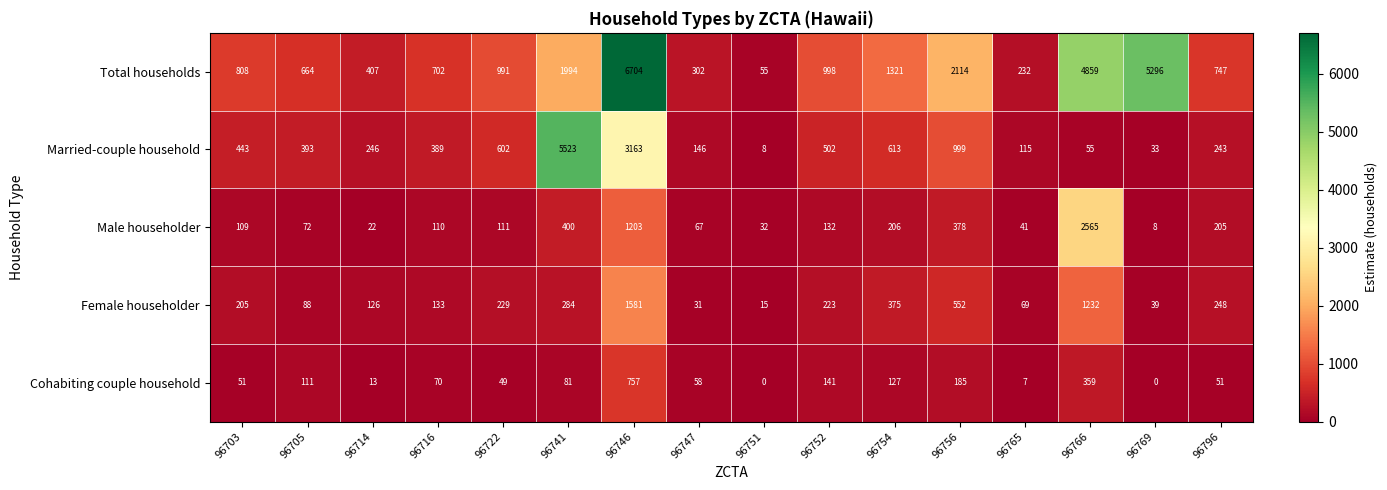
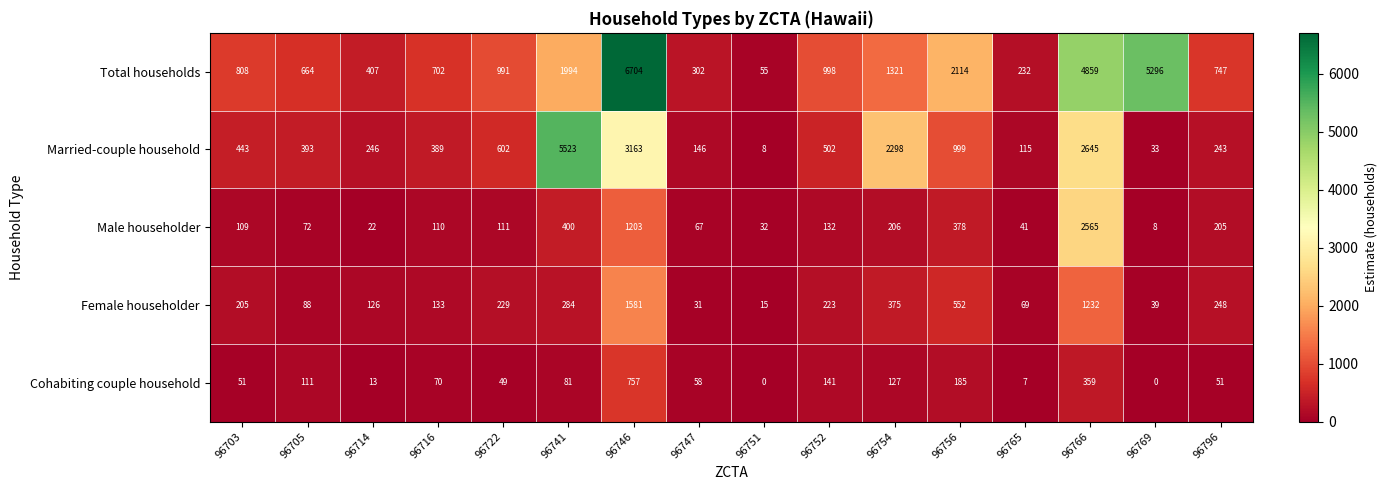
Married-couple household, 96754: 613 -> 2298
Married-couple household, 96766: 55 -> 2645
